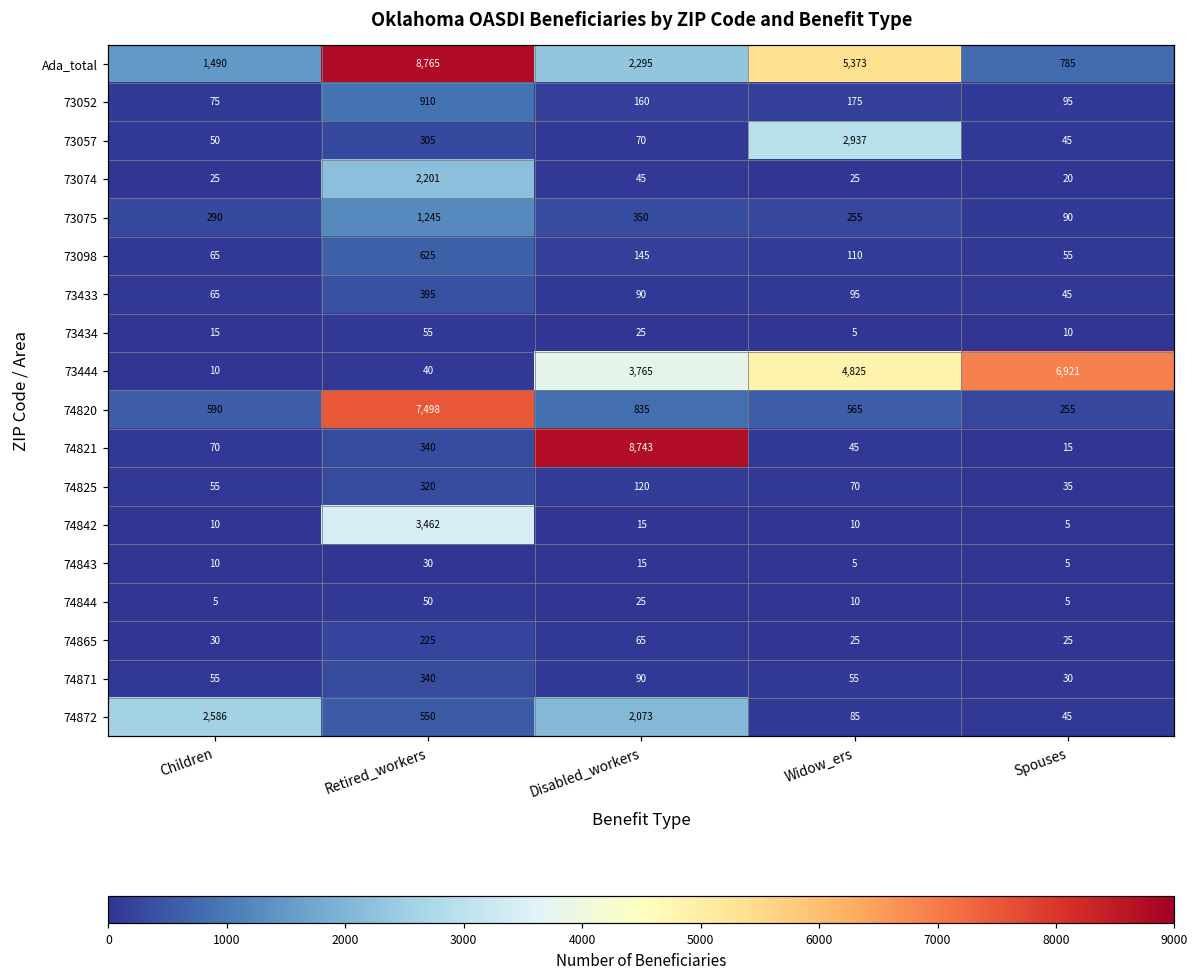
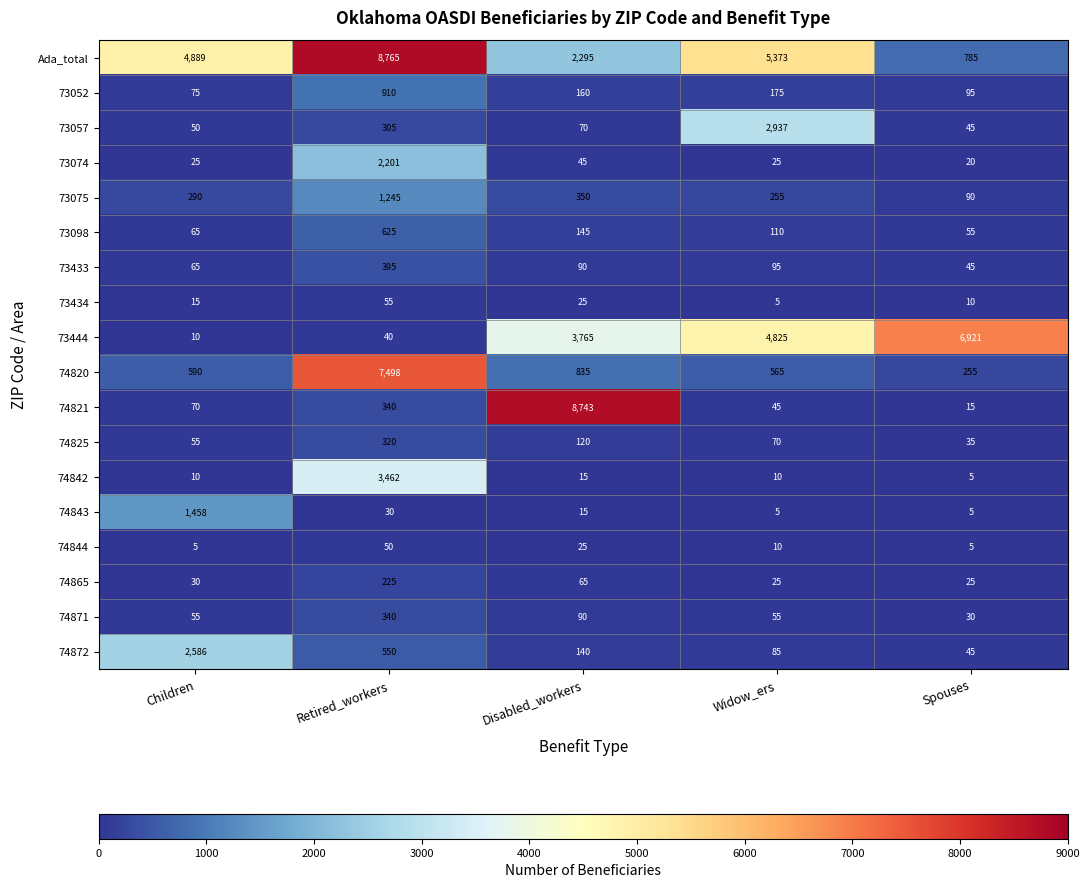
Ada_total, Children: 1,490 -> 4,889
74843, Children: 10 -> 1,458
74872, Disabled_workers: 2,073 -> 140
